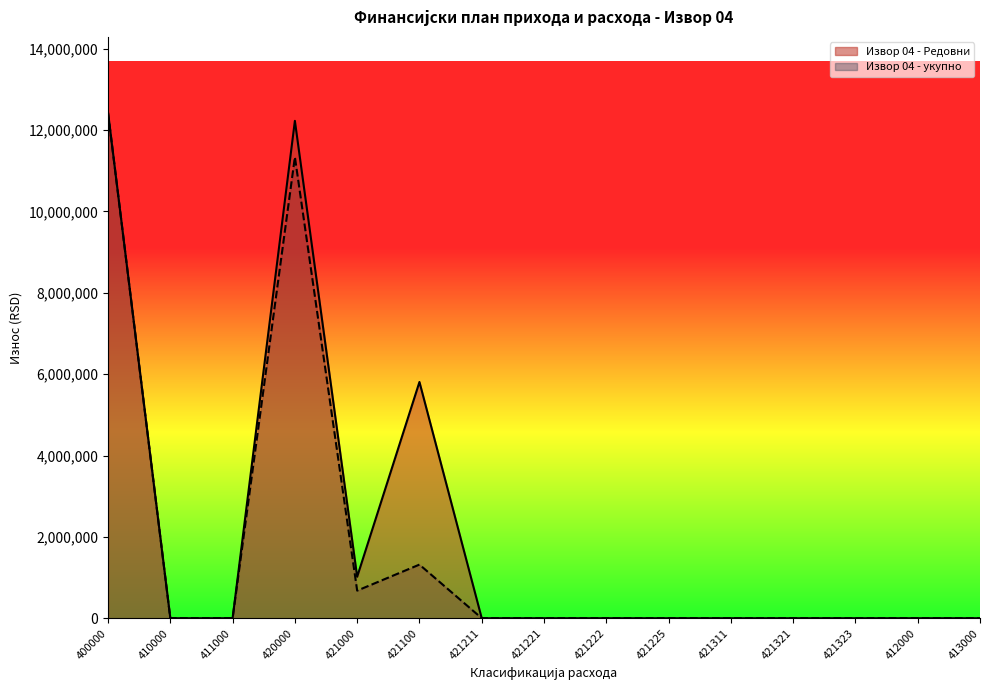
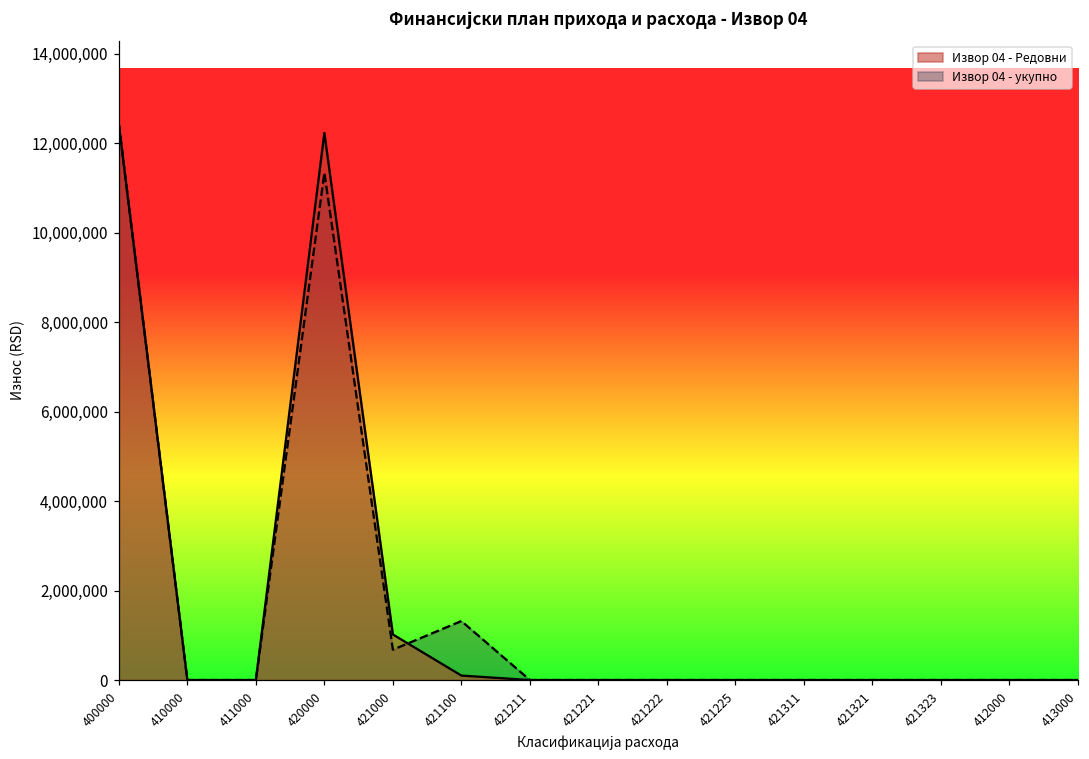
Извор 04 - Редовни, 421100: 5,800,000 -> 100,000
